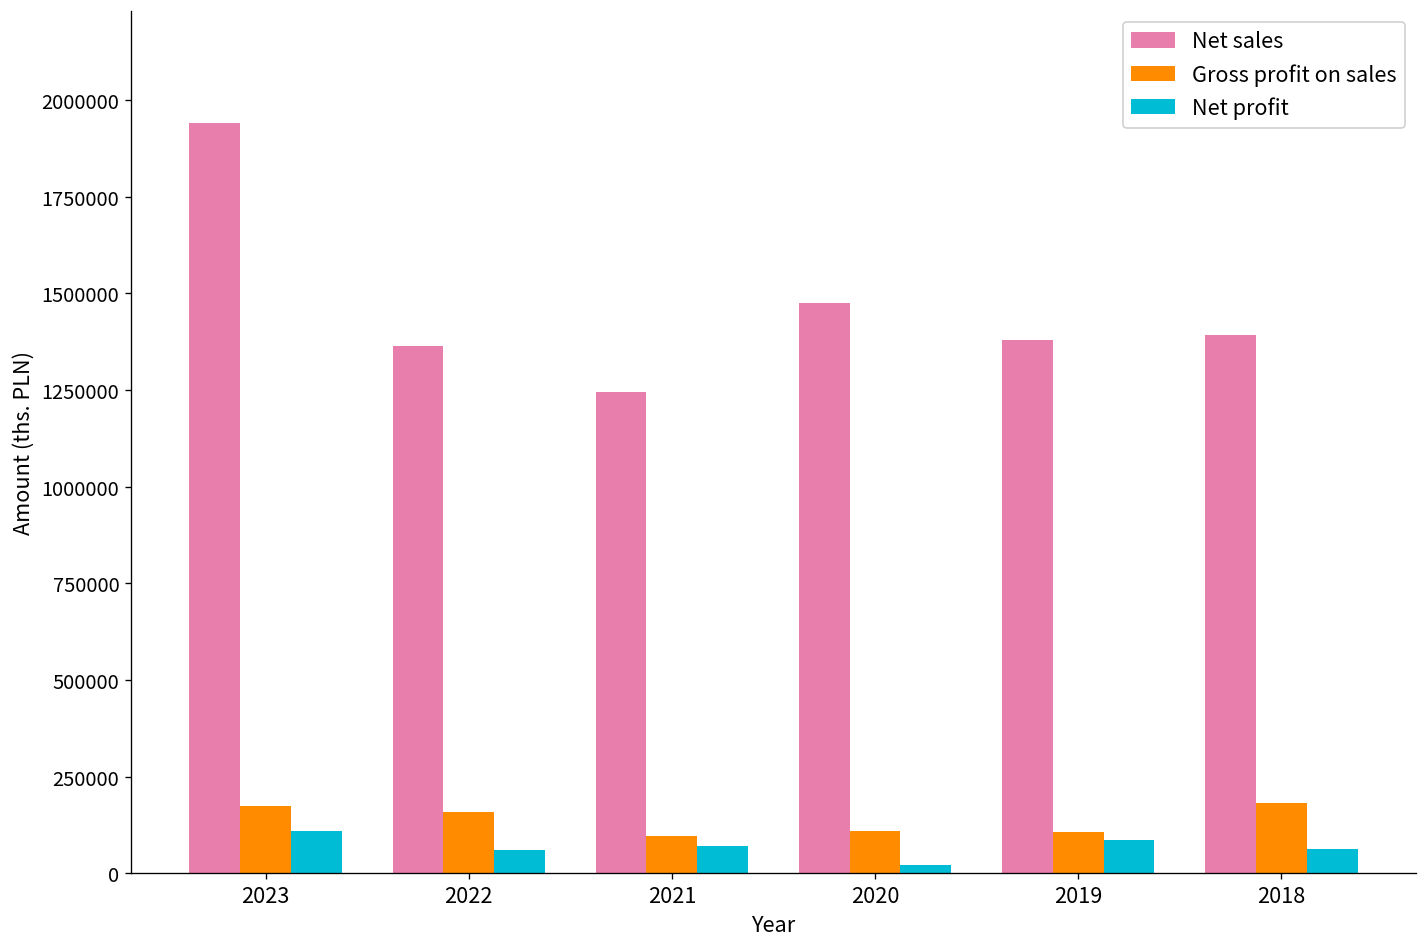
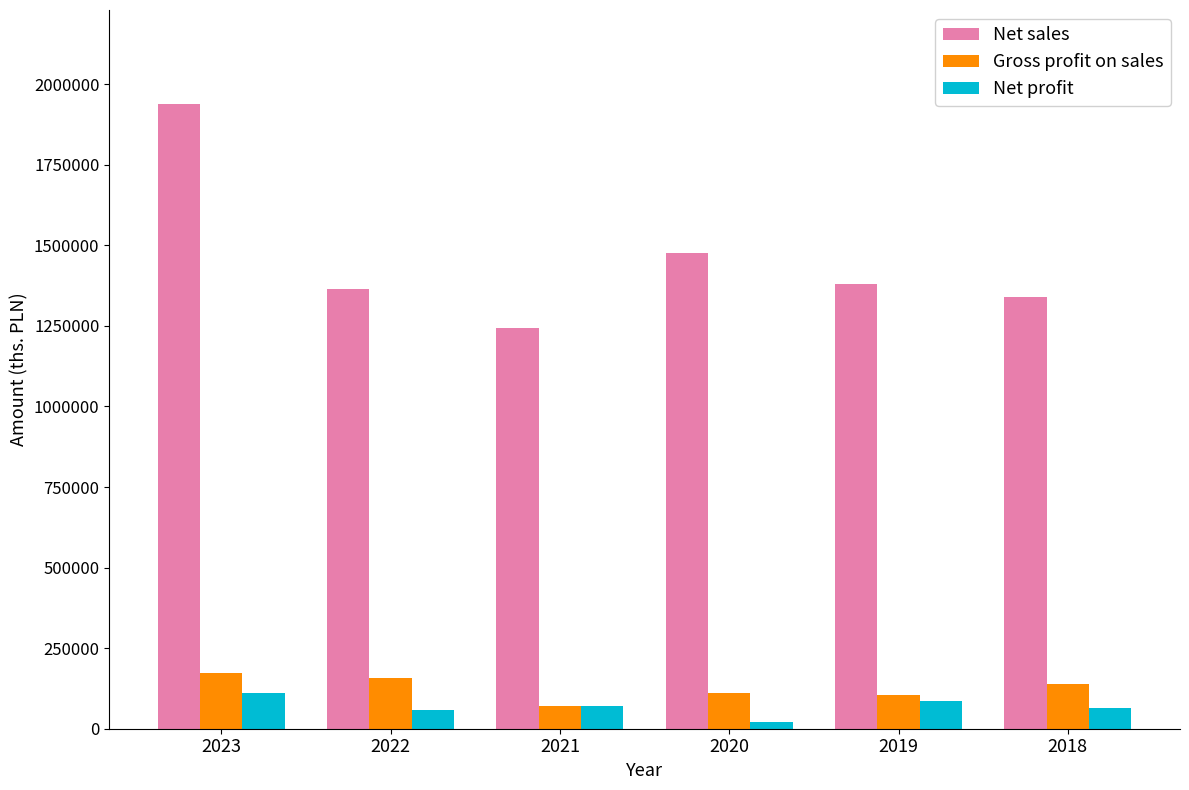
Gross profit on sales, 2021: 100000 -> 70000
Net sales, 2018: 1390000 -> 1340000
Gross profit on sales, 2018: 180000 -> 140000
